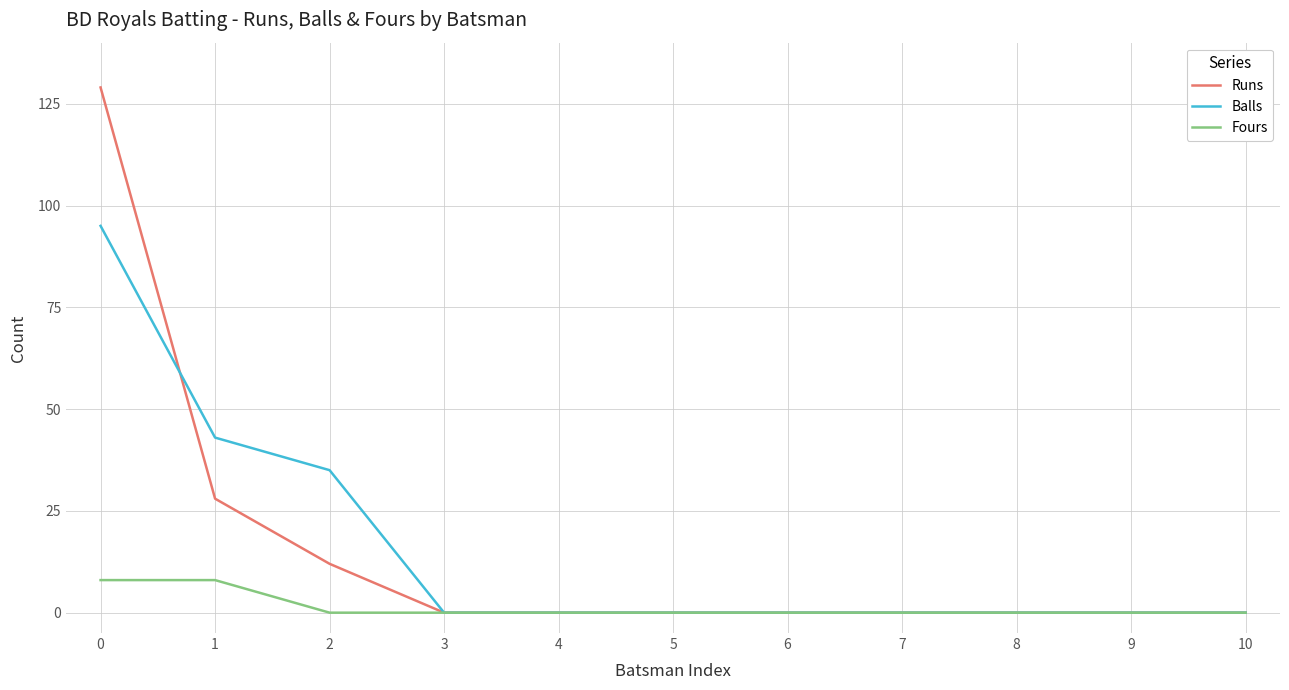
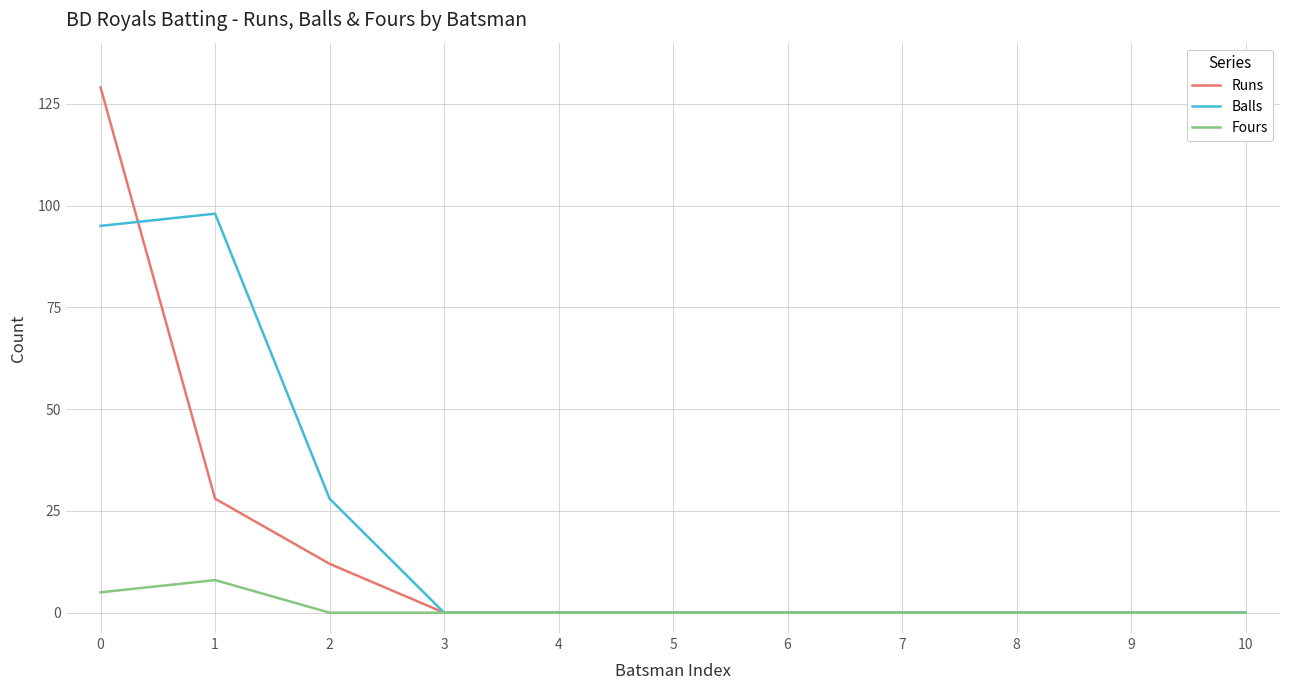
Fours, 0: 8 -> 5
Balls, 1: 43 -> 98
Balls, 2: 35 -> 28
